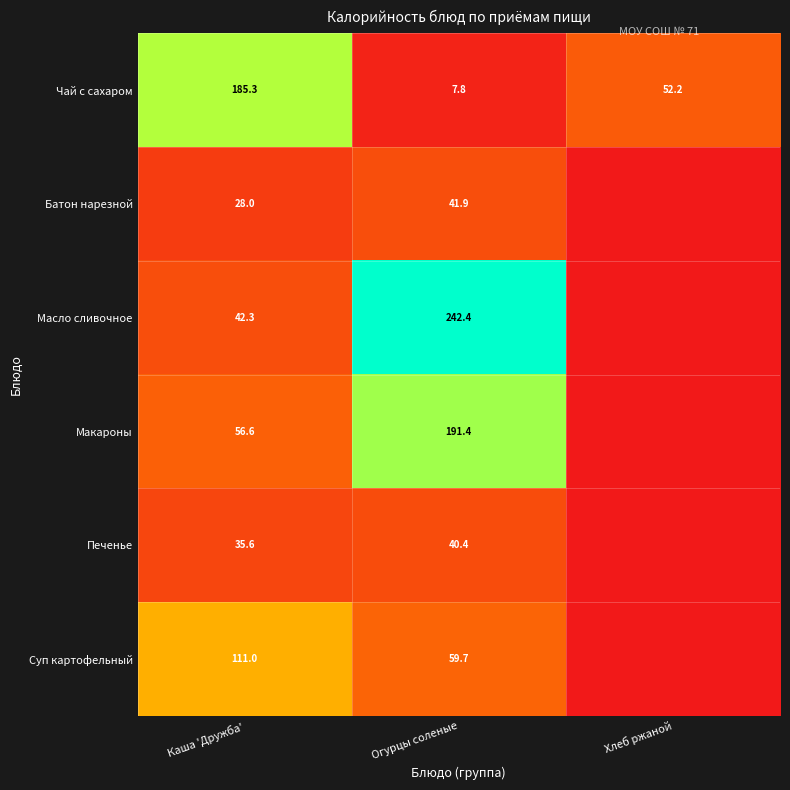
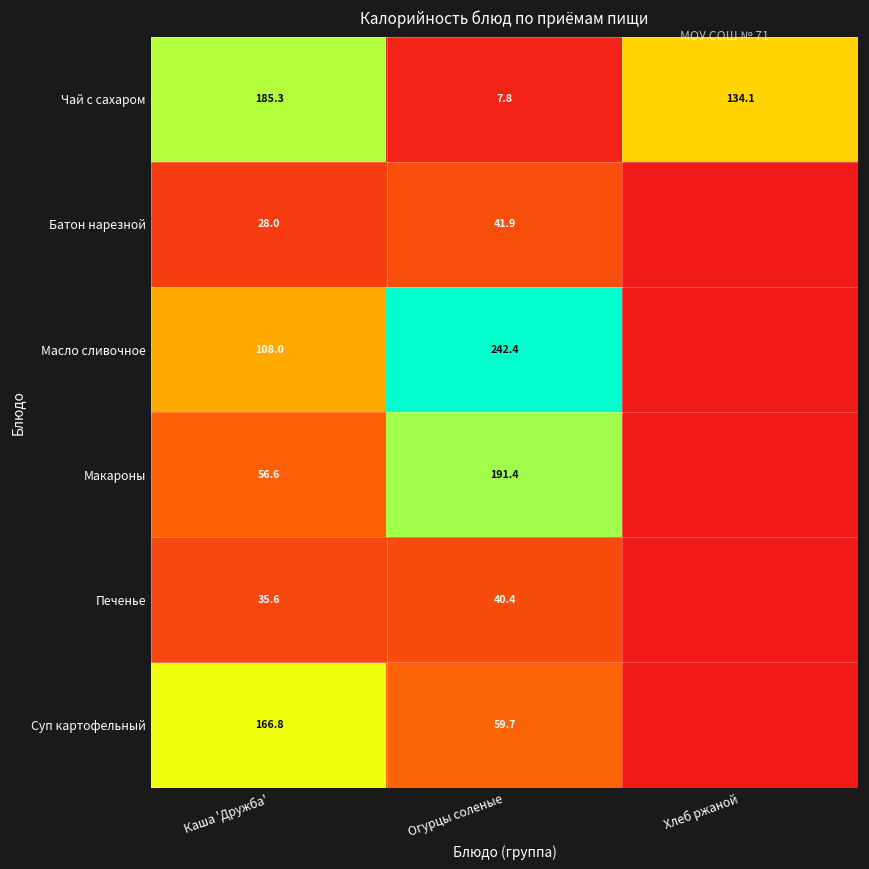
Чай с сахаром, Хлеб ржаной: 52.2 -> 134.1
Масло сливочное, Каша 'Дружба': 42.3 -> 108.0
Суп картофельный, Каша 'Дружба': 111.0 -> 166.8
